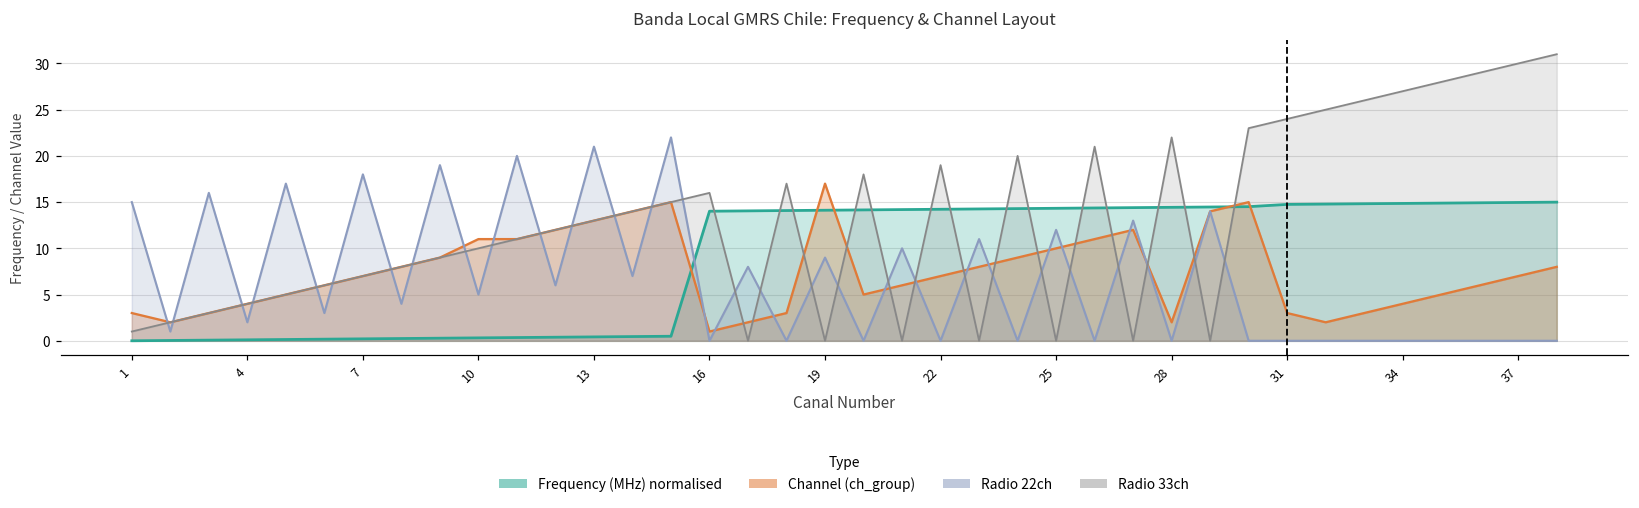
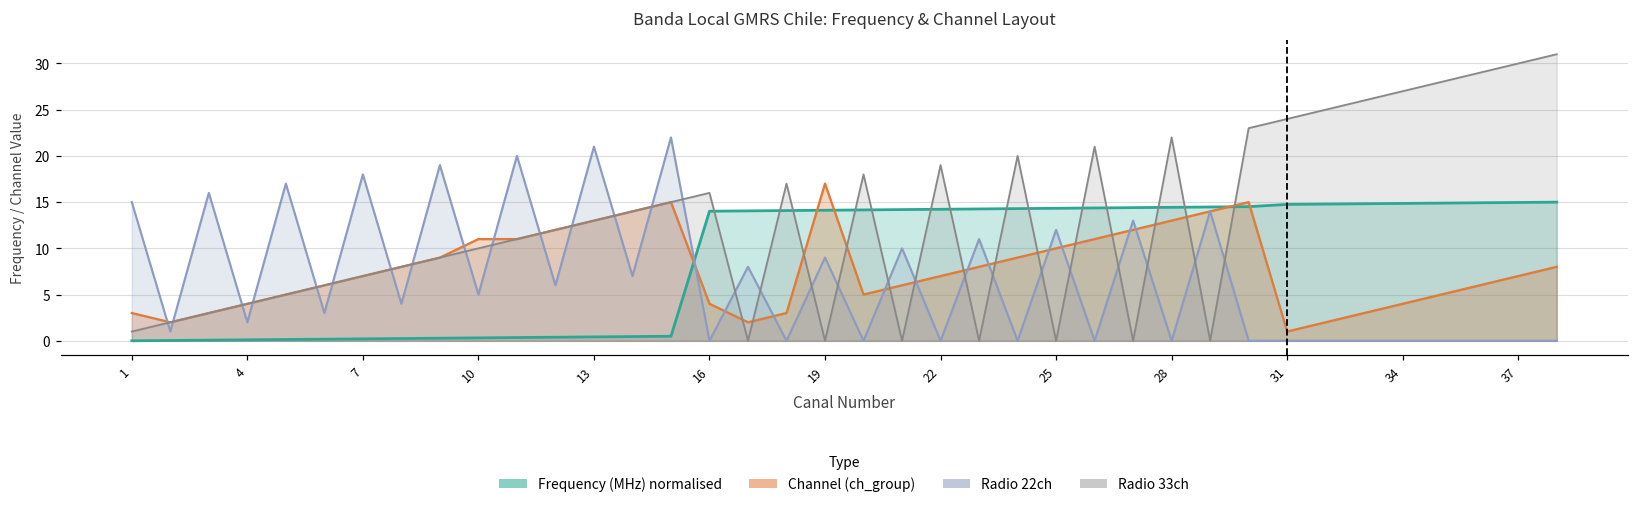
Channel (ch_group), 16: 1 -> 4
Channel (ch_group), 28: 2 -> 13
Channel (ch_group), 31: 3 -> 1
